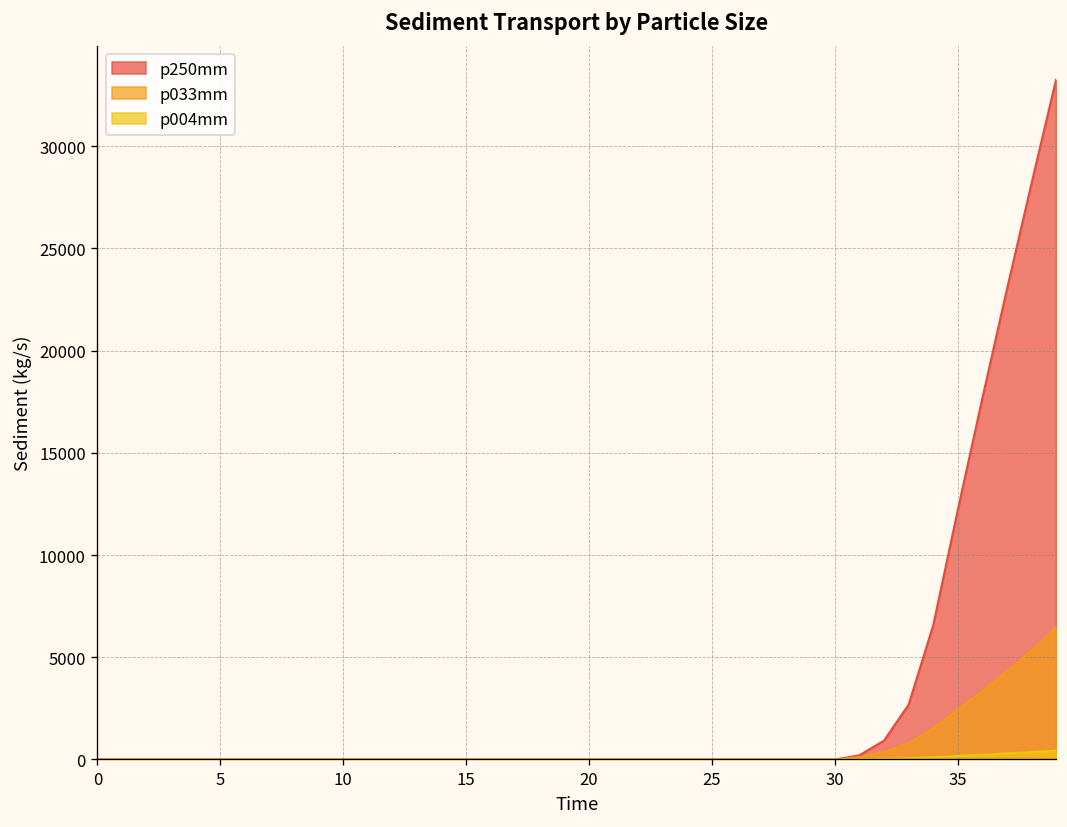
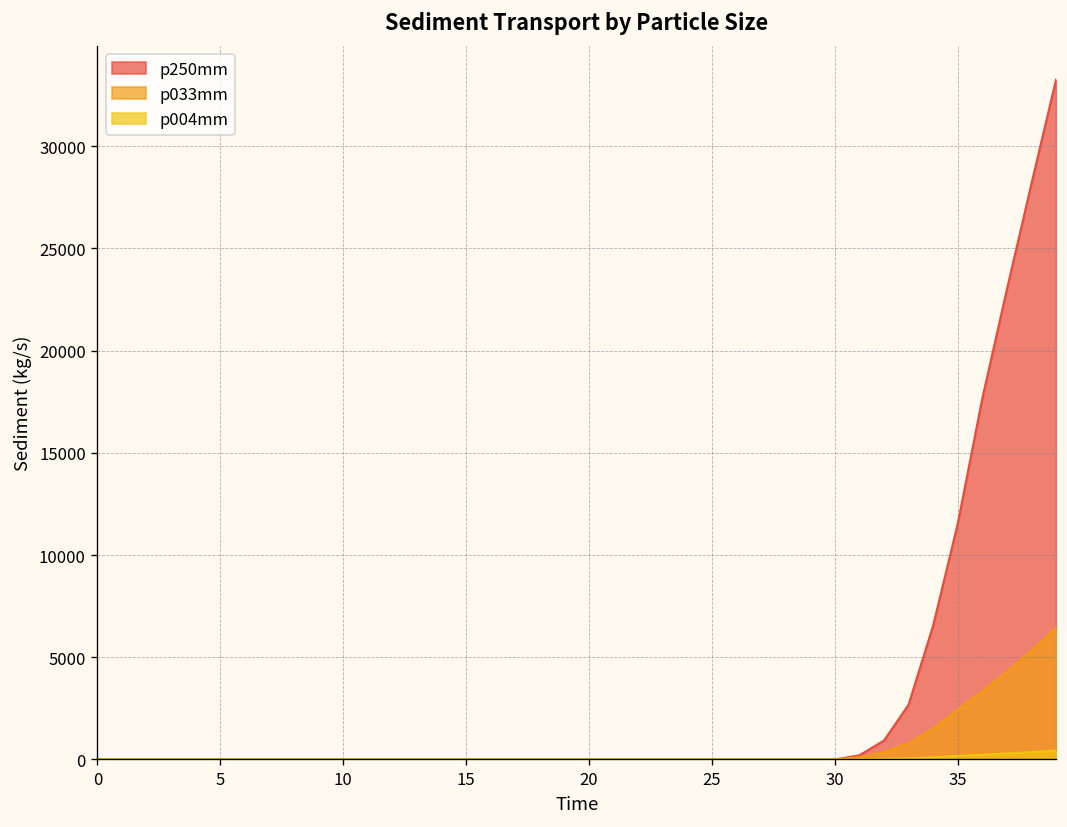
p250mm, 35: 12200 -> 11500
